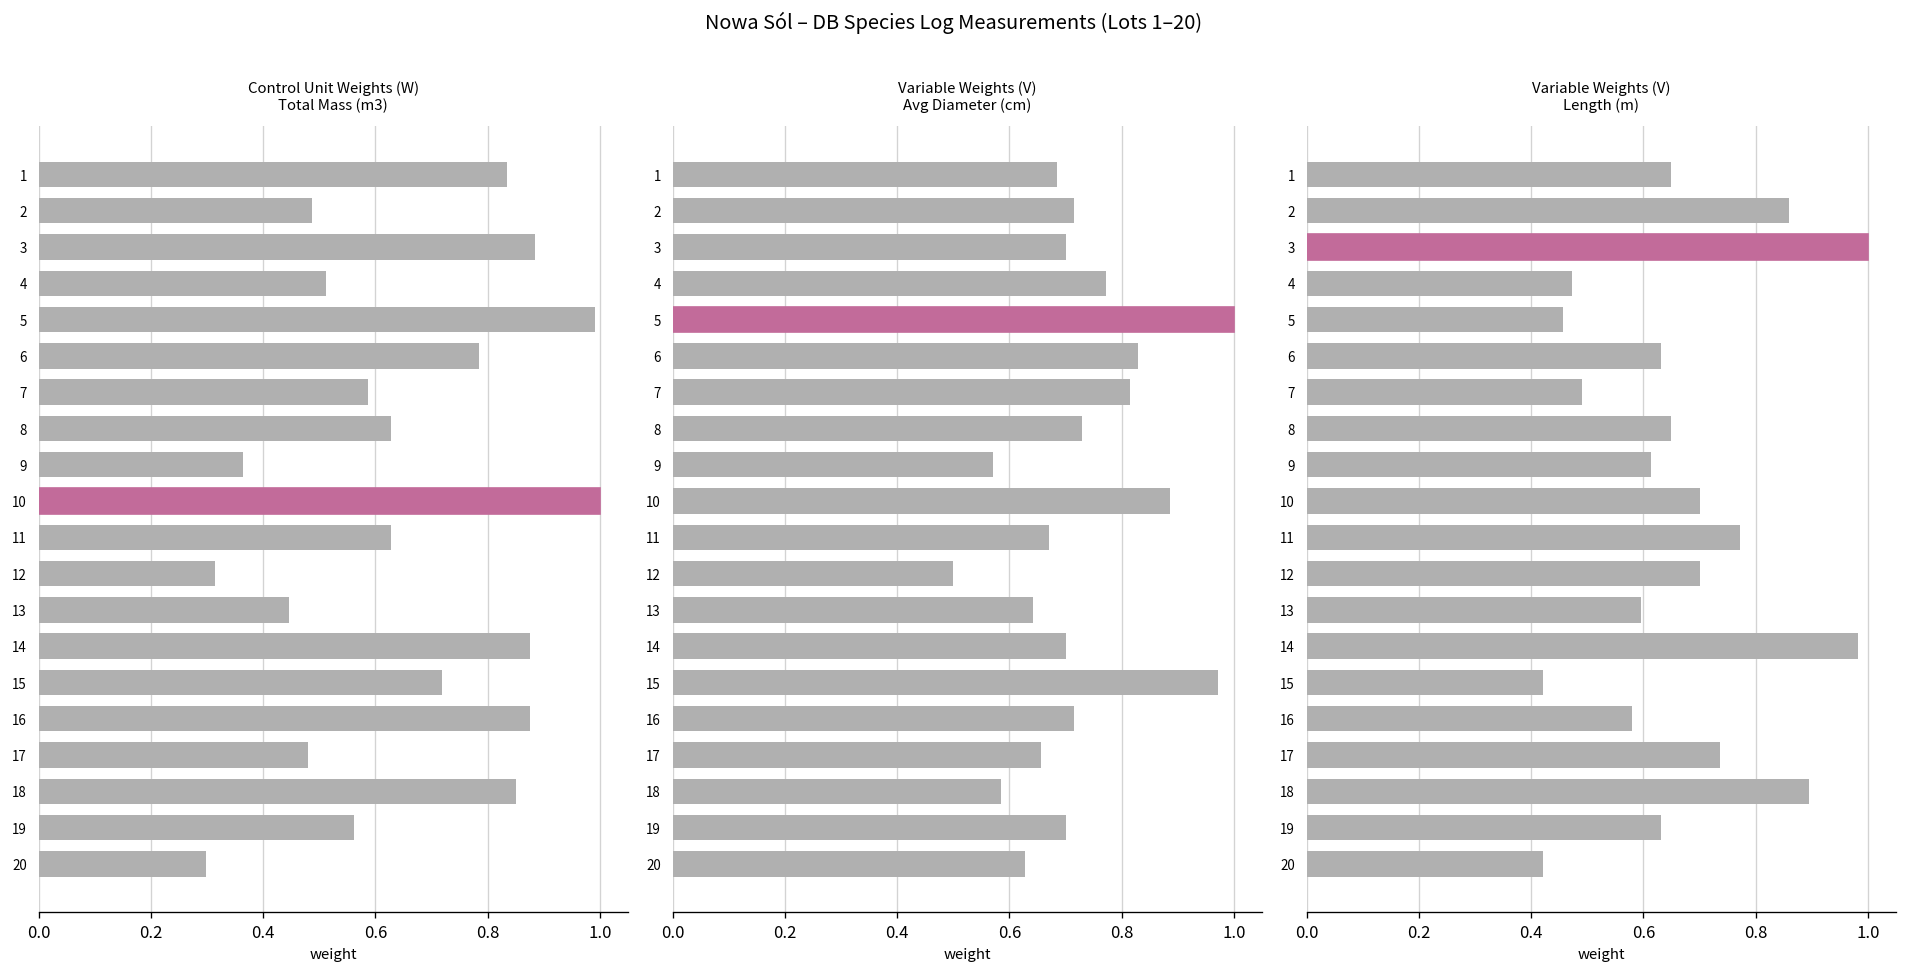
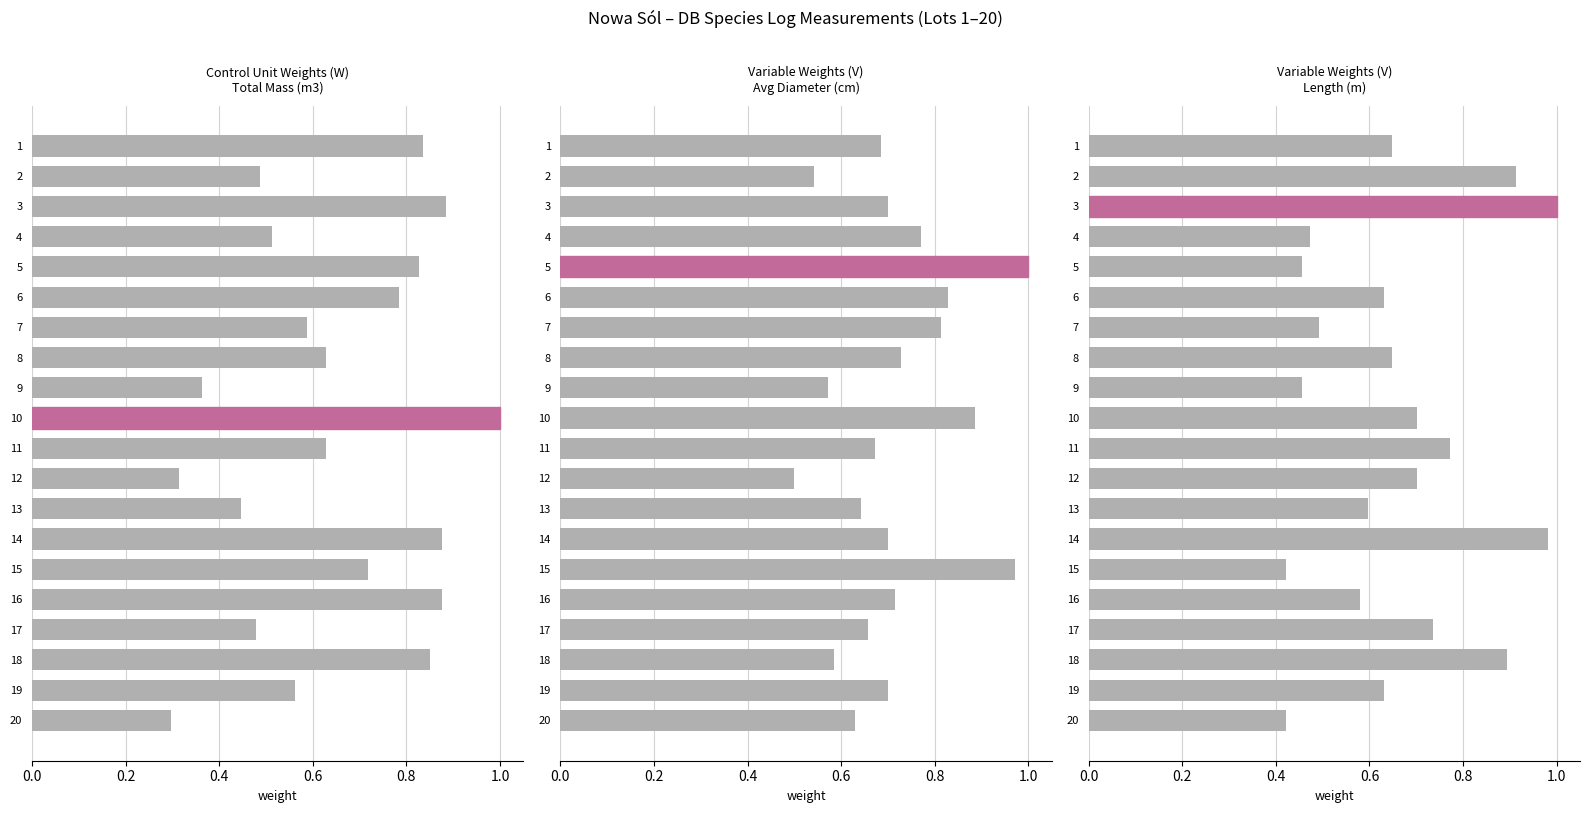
Control Unit Weights (W) Total Mass (m3), 5: 0.99 -> 0.83
Variable Weights (V) Avg Diameter (cm), 2: 0.71 -> 0.54
Variable Weights (V) Length (m), 2: 0.86 -> 0.91
Variable Weights (V) Length (m), 9: 0.61 -> 0.46
